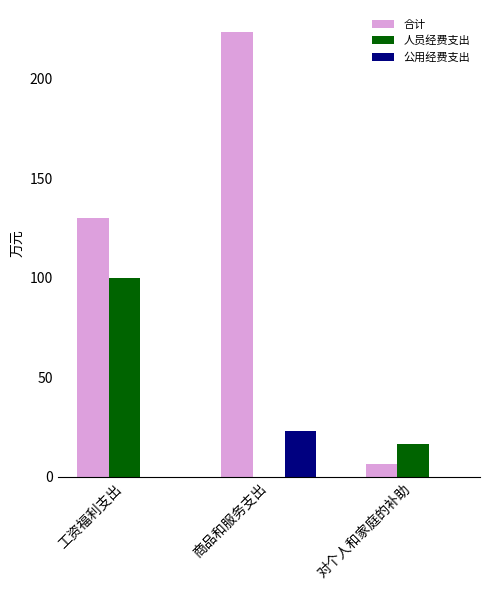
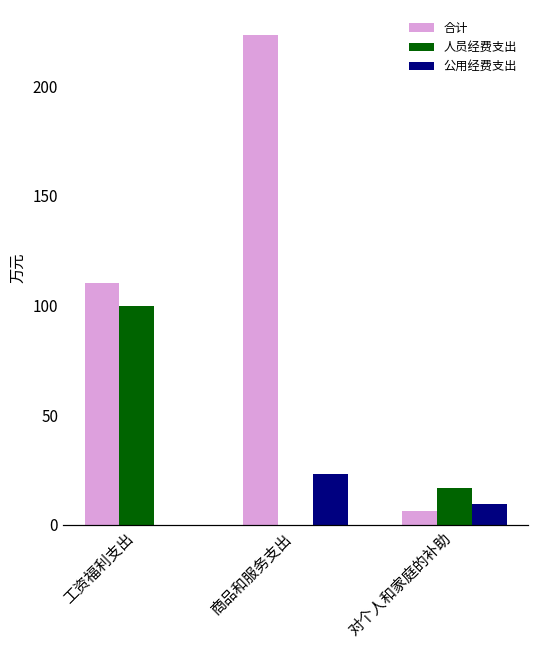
合计, 工资福利支出: 130 -> 110
公用经费支出, 对个人和家庭的补助: 0 -> 10
